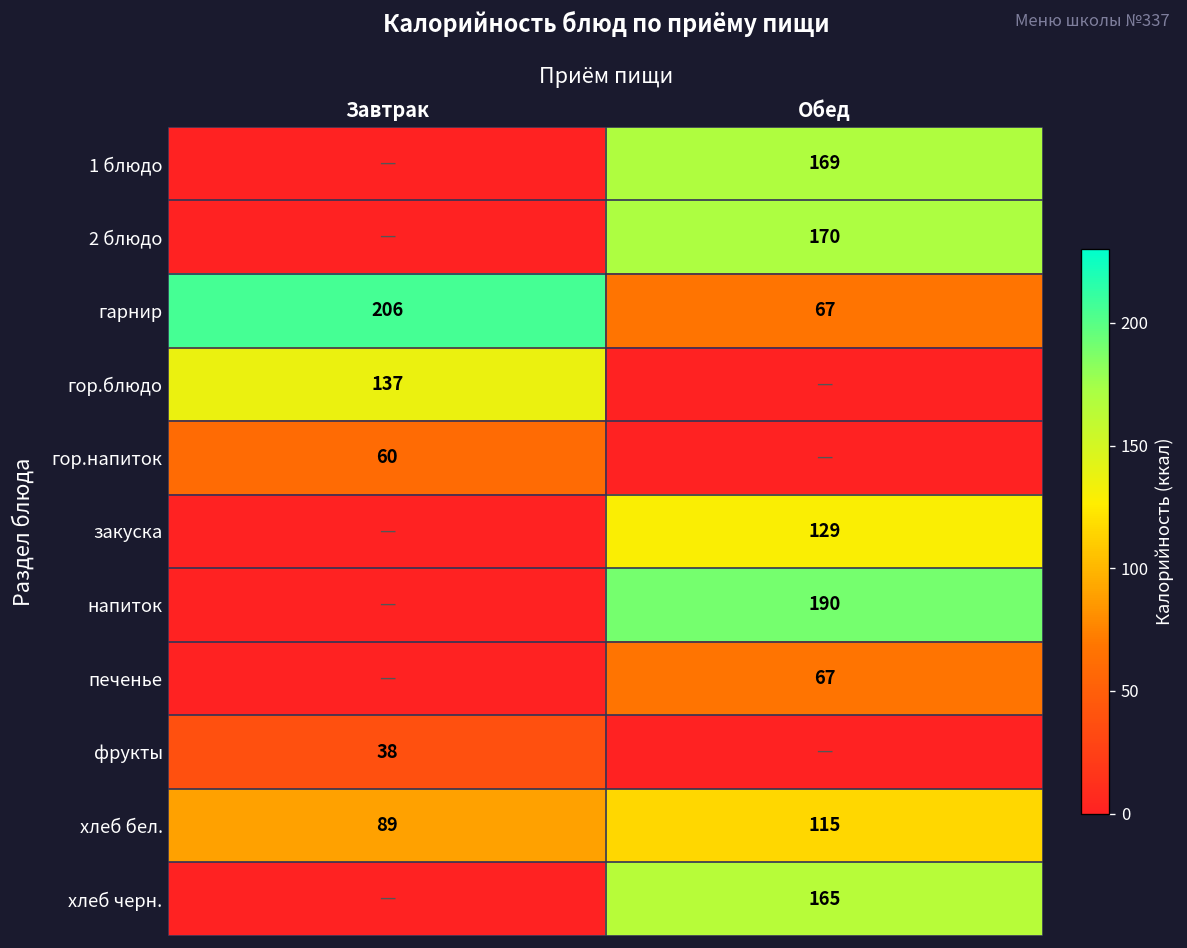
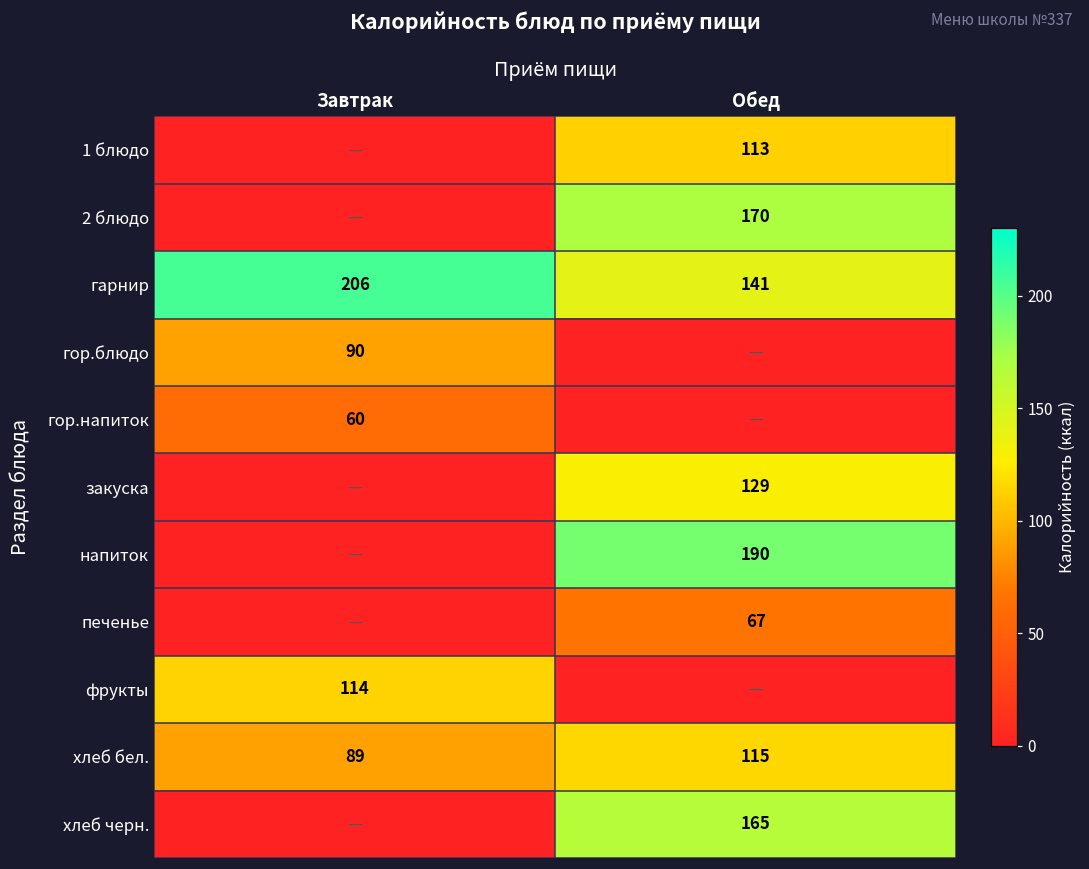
1 блюдо, Обед: 169 -> 113
гарнир, Обед: 67 -> 141
гор.блюдо, Завтрак: 137 -> 90
фрукты, Завтрак: 38 -> 114
